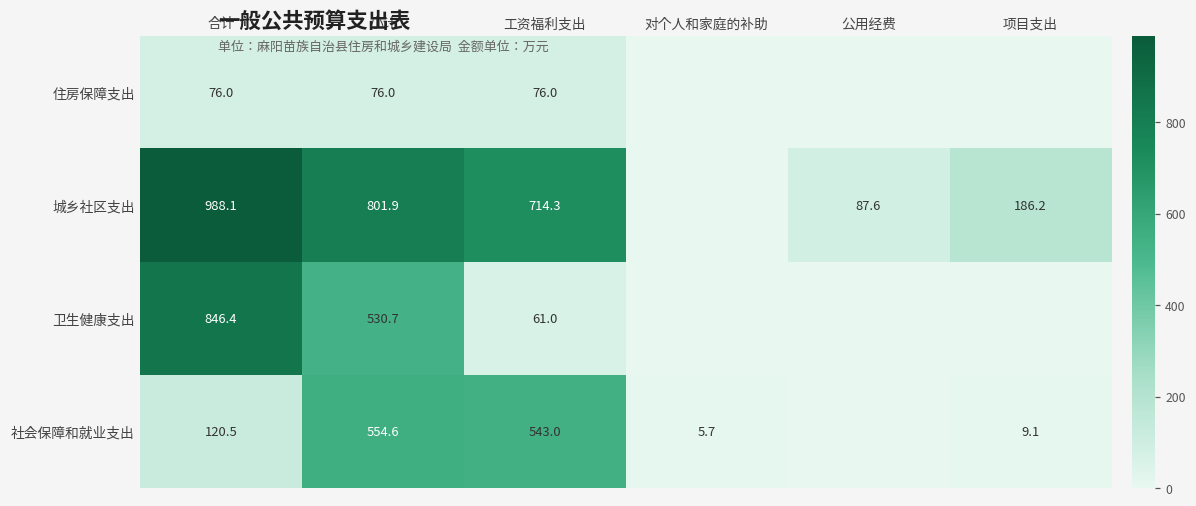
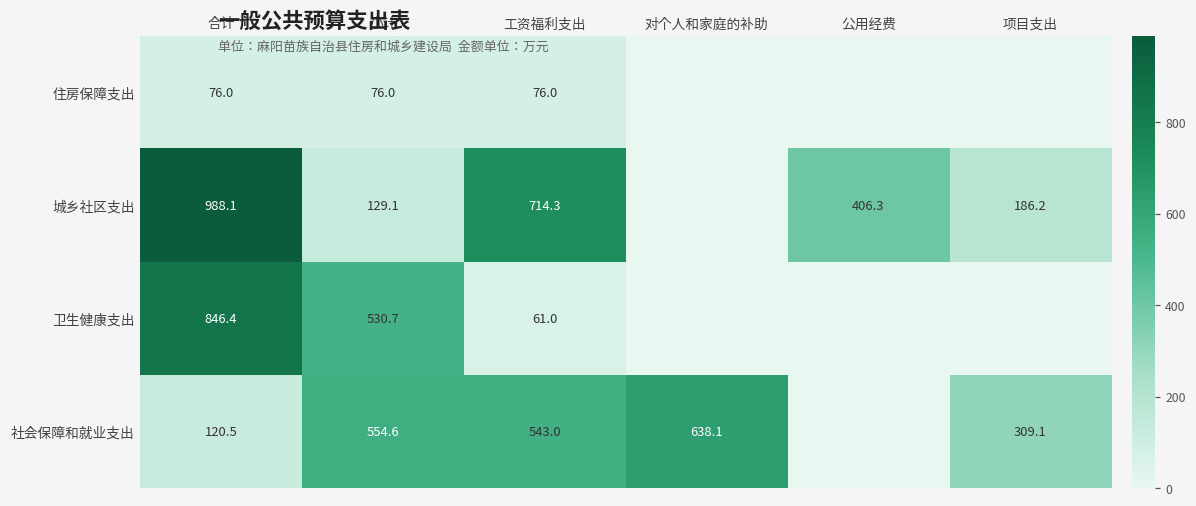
城乡社区支出, 小计: 801.9 -> 129.1
城乡社区支出, 公用经费: 87.6 -> 406.3
社会保障和就业支出, 对个人和家庭的补助: 5.7 -> 638.1
社会保障和就业支出, 项目支出: 9.1 -> 309.1
